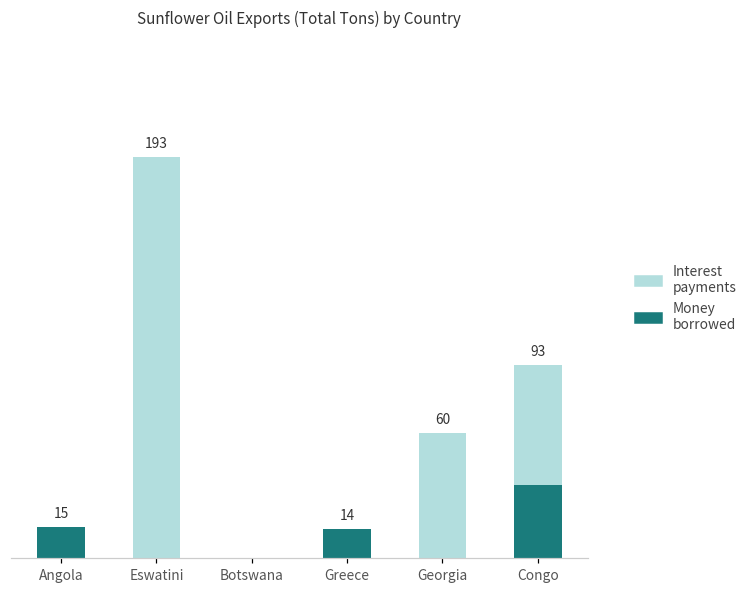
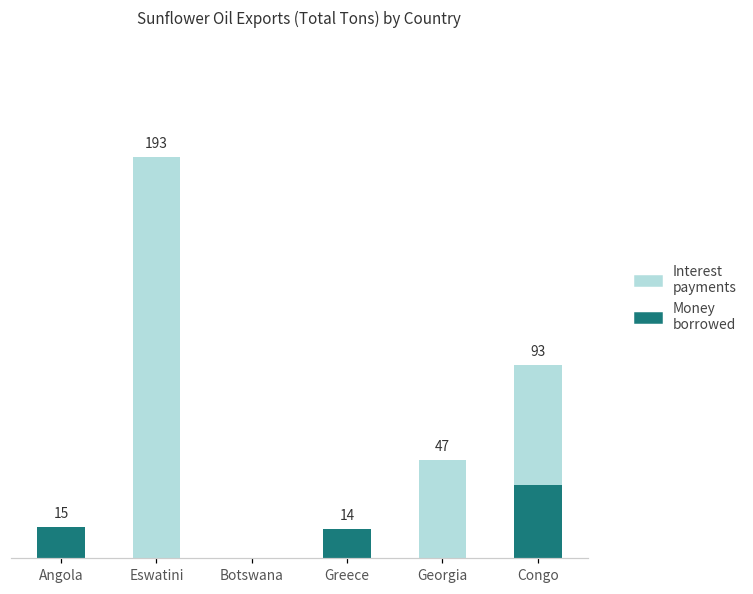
Interest payments, Georgia: 60 -> 47
